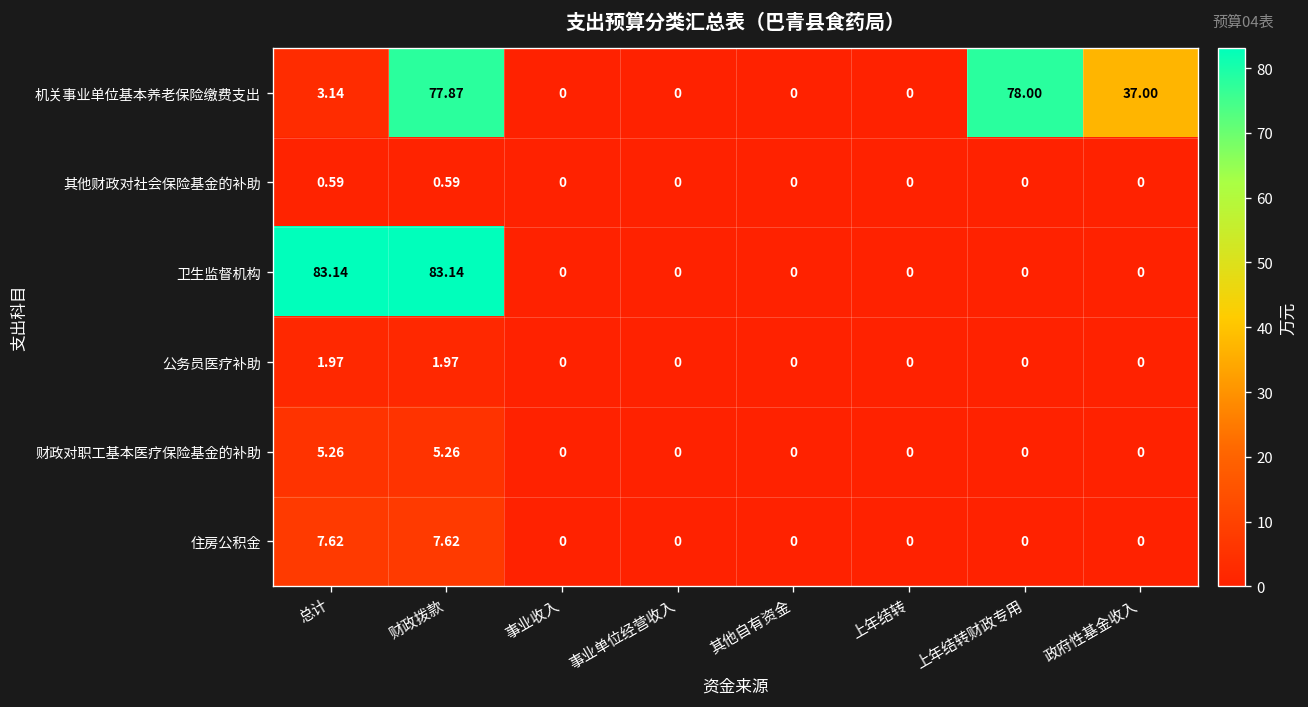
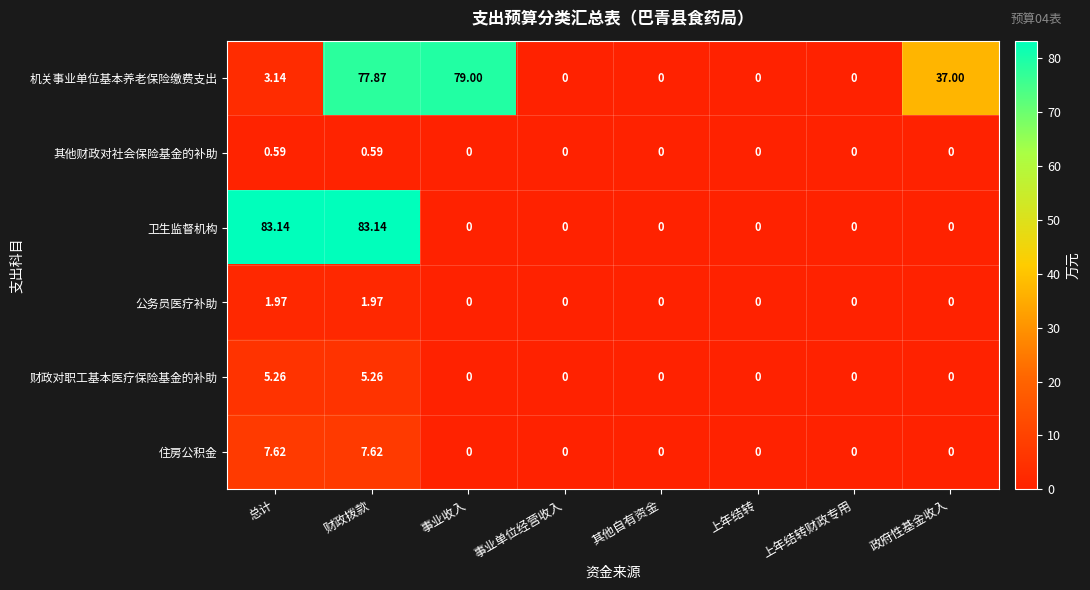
机关事业单位基本养老保险缴费支出, 事业收入: 0 -> 79.00
机关事业单位基本养老保险缴费支出, 上年结转财政专用: 78.00 -> 0
